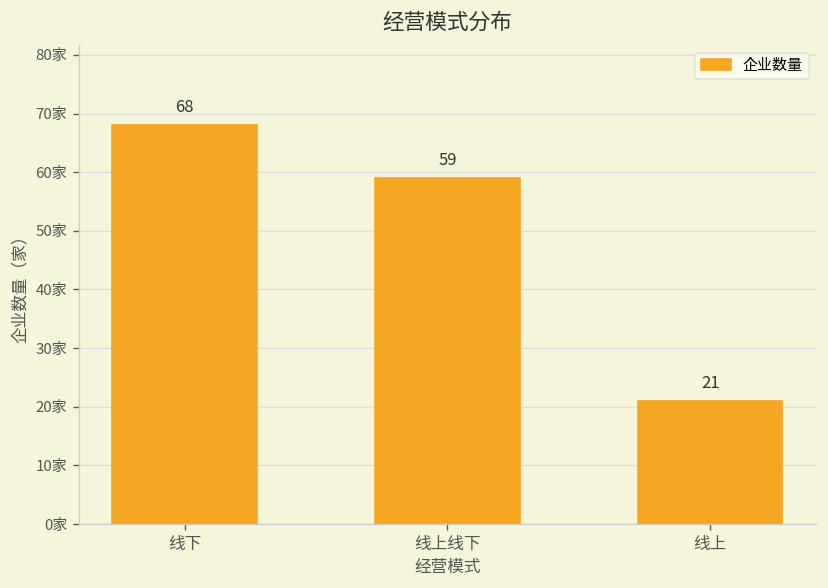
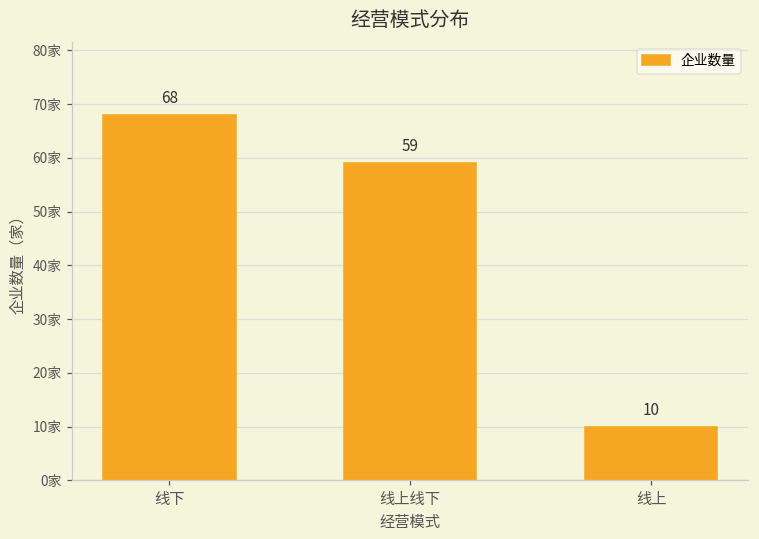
线上: 21 -> 10
